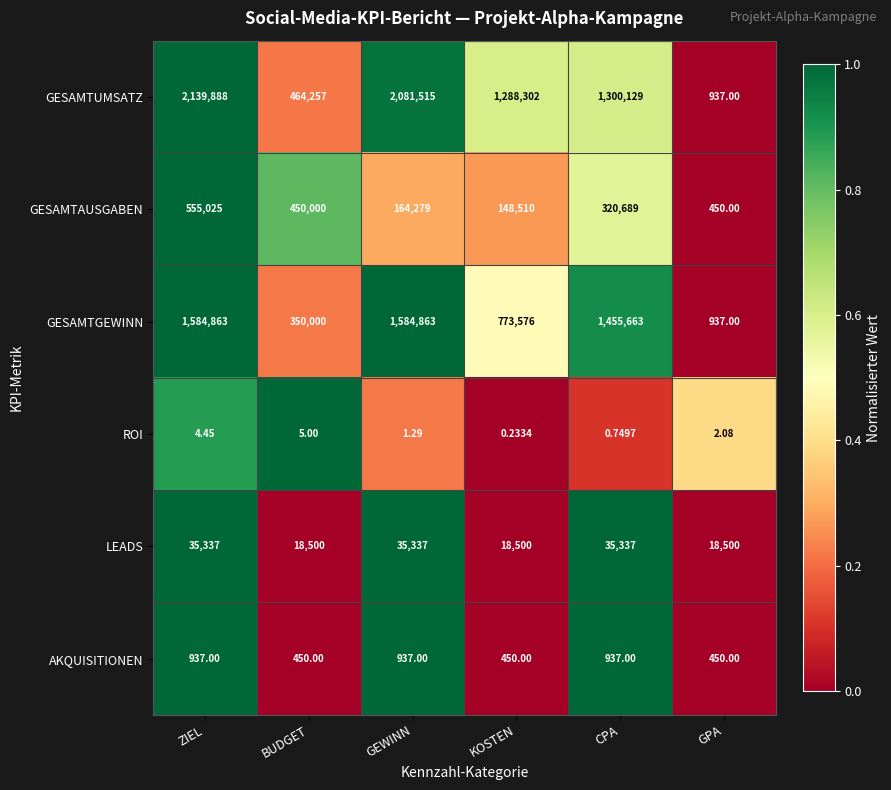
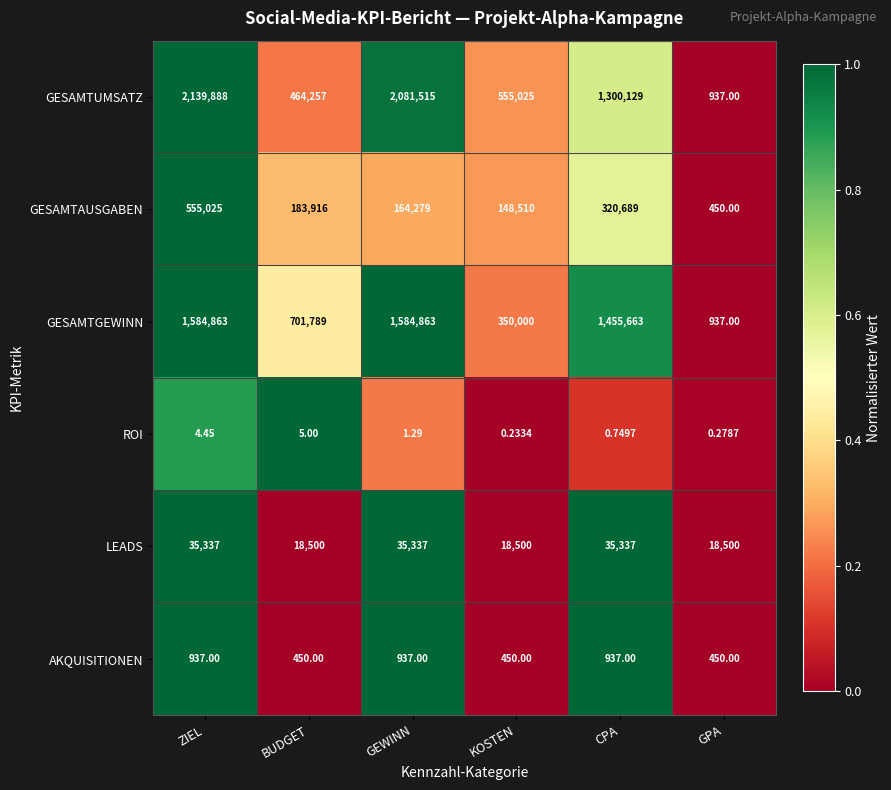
GESAMTUMSATZ, KOSTEN: 1,288,302 -> 555,025
GESAMTAUSGABEN, BUDGET: 450,000 -> 183,916
GESAMTGEWINN, BUDGET: 350,000 -> 701,789
GESAMTGEWINN, KOSTEN: 773,576 -> 350,000
ROI, GPA: 2.08 -> 0.2787
